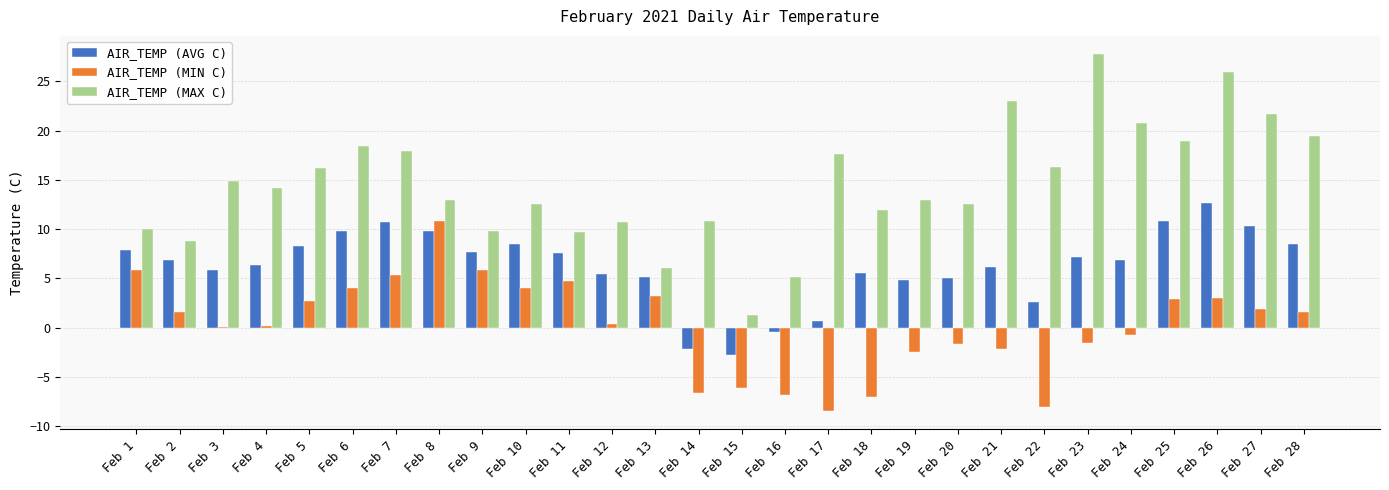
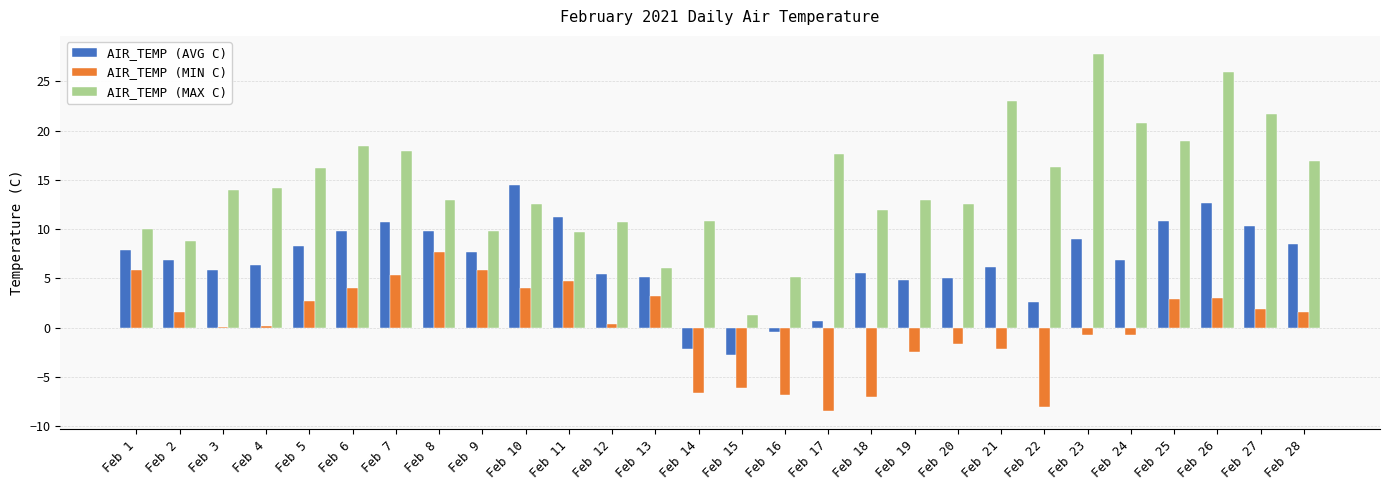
AIR_TEMP (MAX C), Feb 3: 15 -> 14
AIR_TEMP (MIN C), Feb 8: 11 -> 8
AIR_TEMP (AVG C), Feb 10: 9 -> 15
AIR_TEMP (AVG C), Feb 11: 8 -> 11
AIR_TEMP (AVG C), Feb 23: 7 -> 9
AIR_TEMP (MIN C), Feb 23: -2 -> -1
AIR_TEMP (MAX C), Feb 28: 20 -> 17
